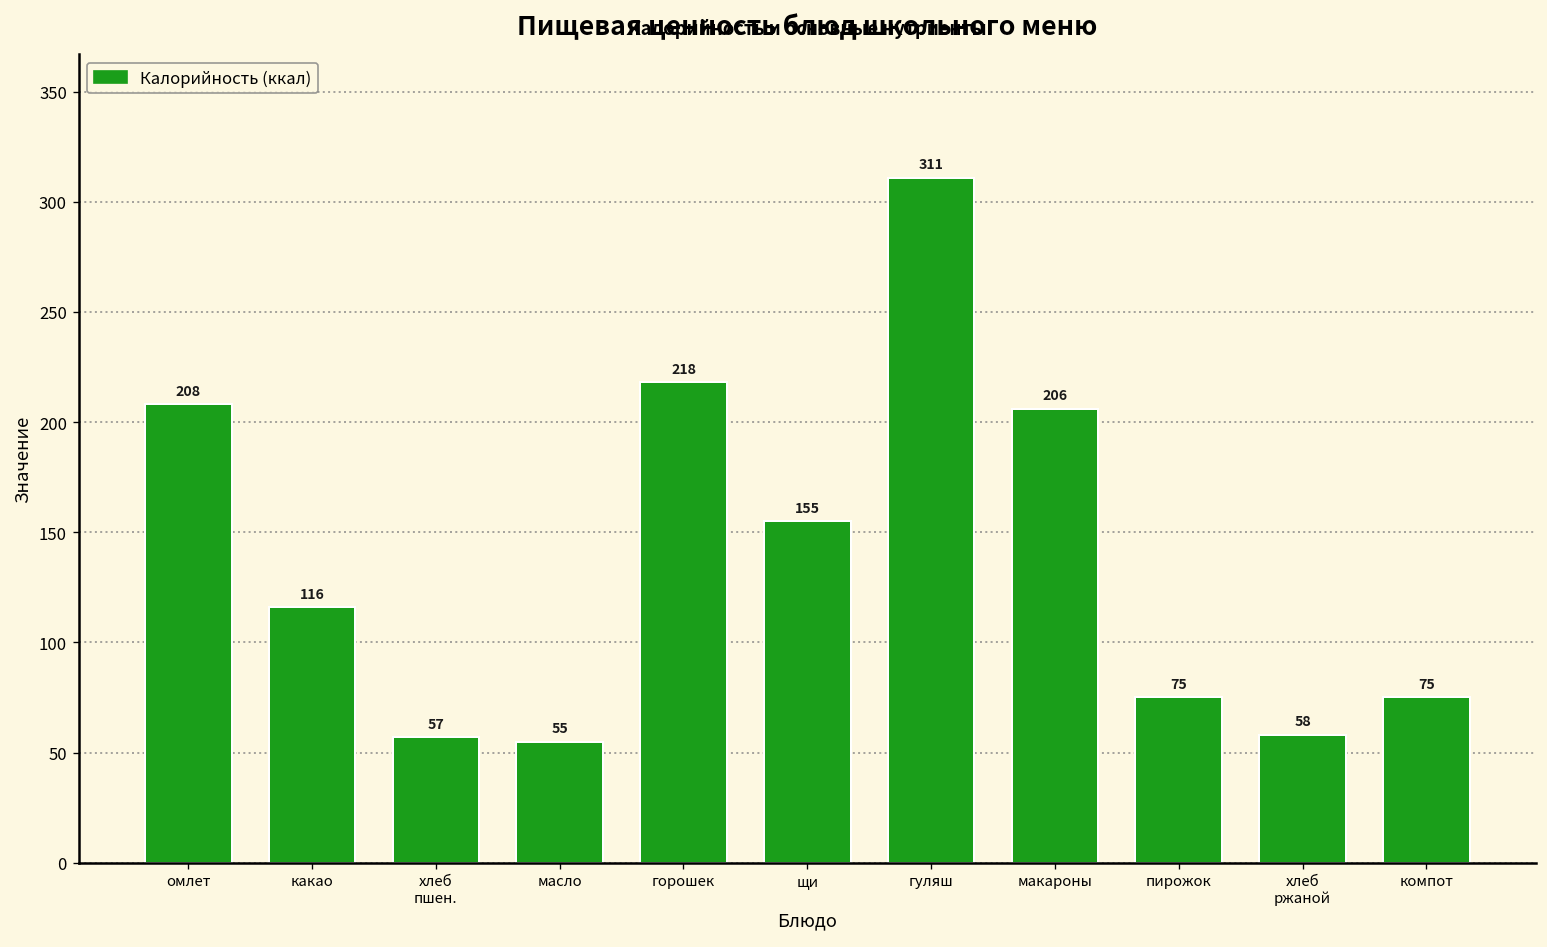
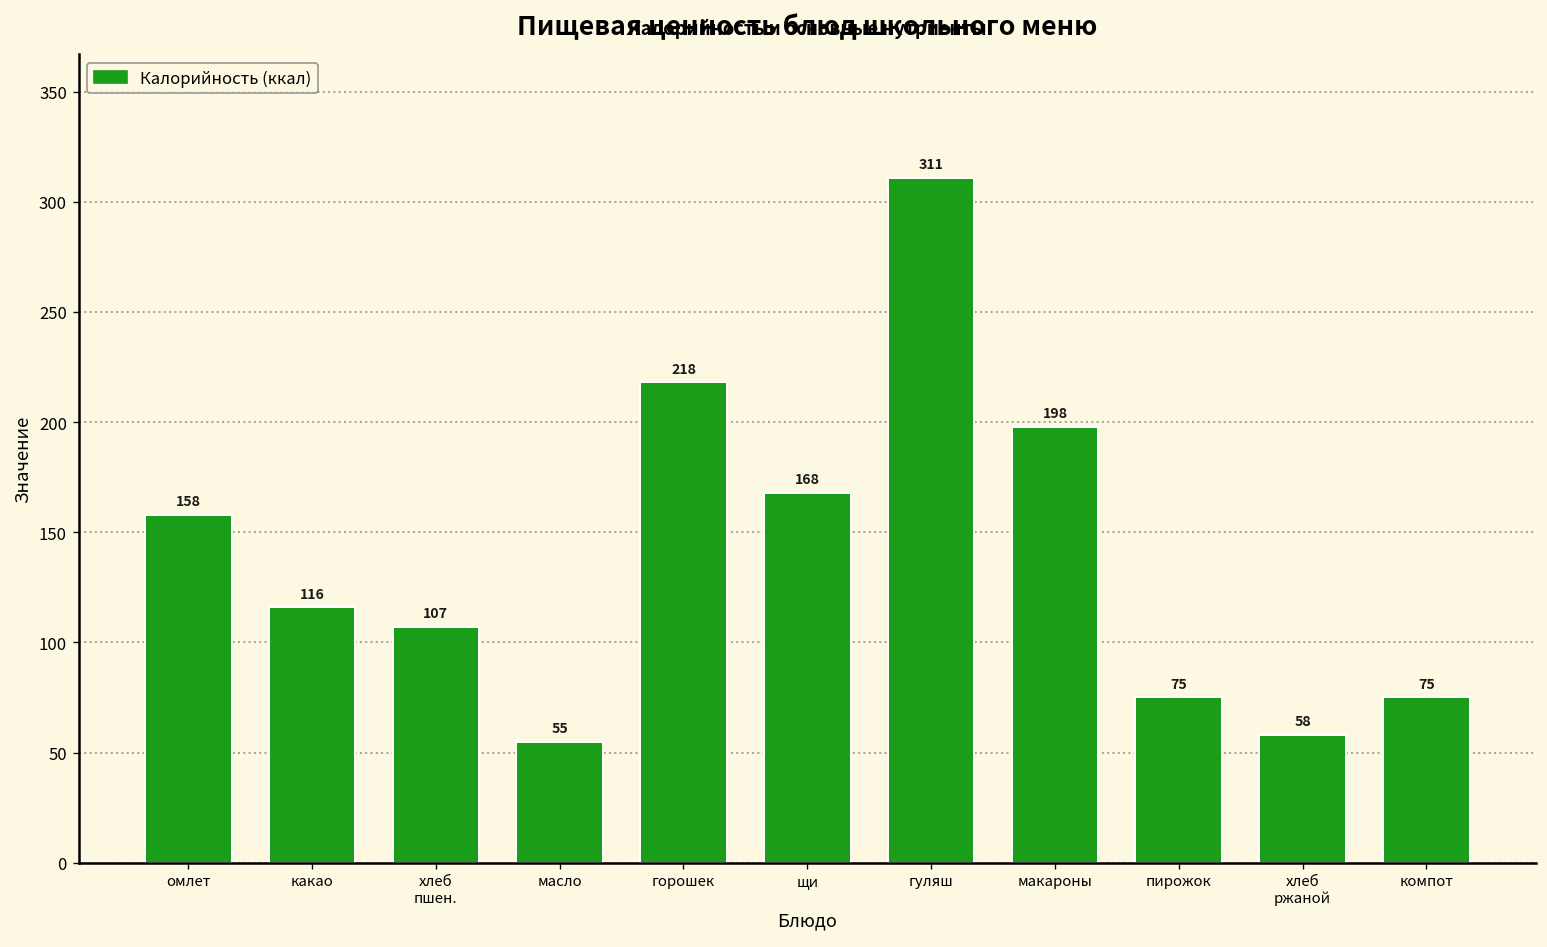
омлет: 208 -> 158
хлеб пшен.: 57 -> 107
щи: 155 -> 168
макароны: 206 -> 198
